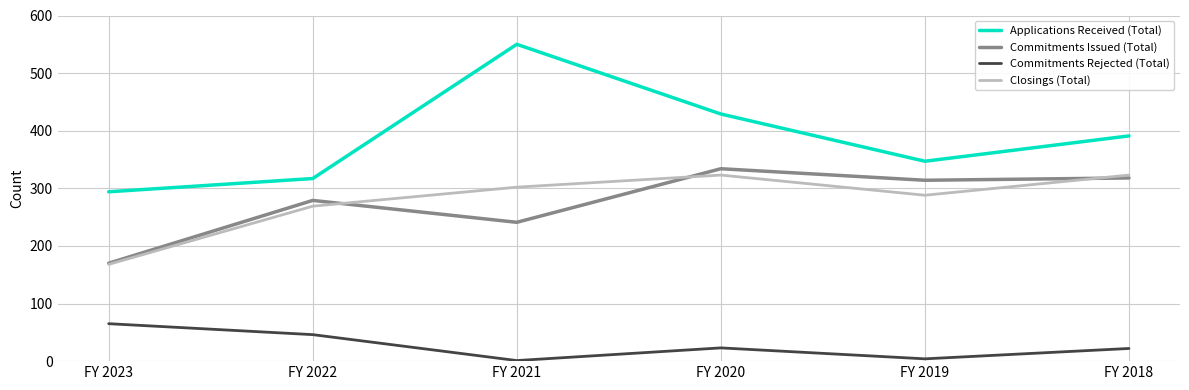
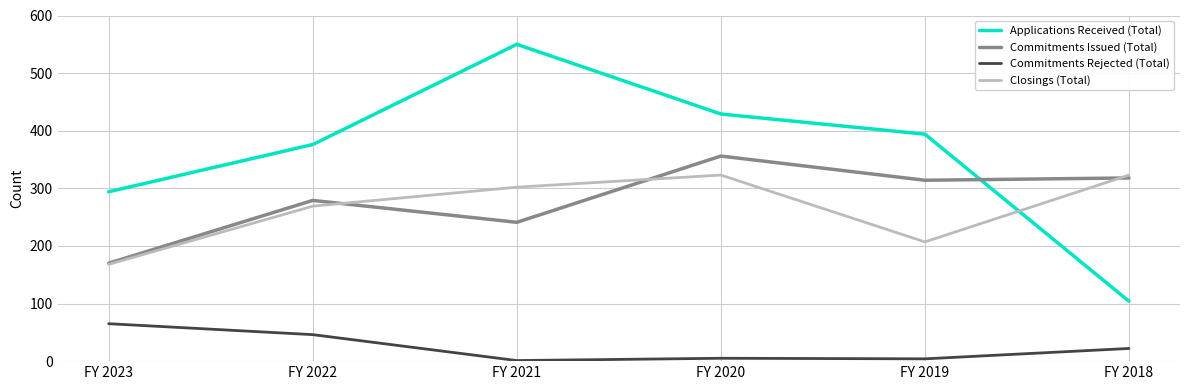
Applications Received (Total), FY 2022: 320 -> 380
Commitments Issued (Total), FY 2020: 330 -> 360
Commitments Rejected (Total), FY 2020: 20 -> 10
Applications Received (Total), FY 2019: 350 -> 390
Closings (Total), FY 2019: 290 -> 210
Applications Received (Total), FY 2018: 390 -> 100
